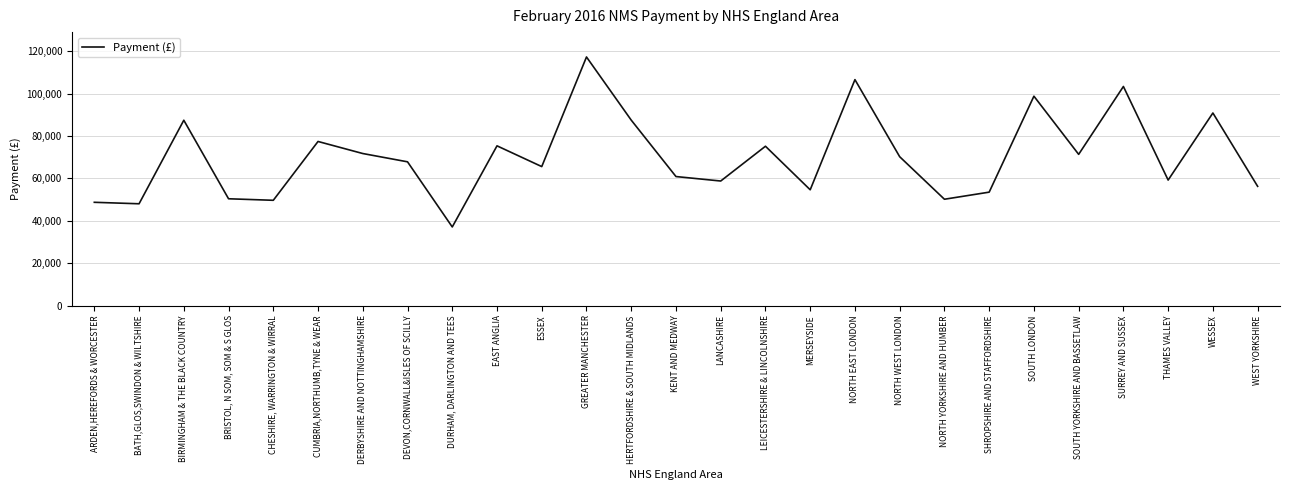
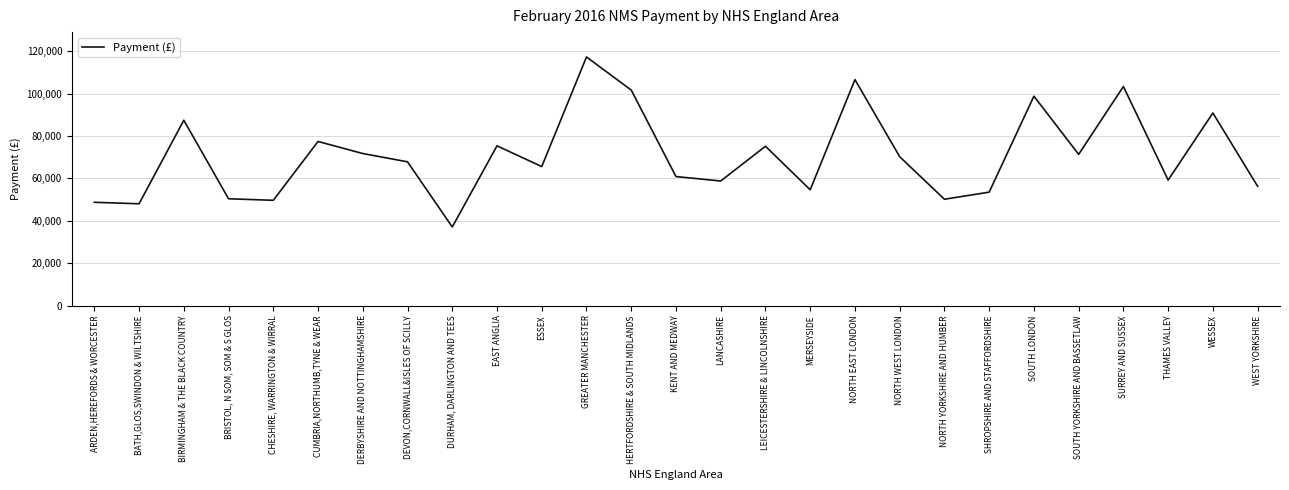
HERTFORDSHIRE & SOUTH MIDLANDS: 87,000 -> 102,000
